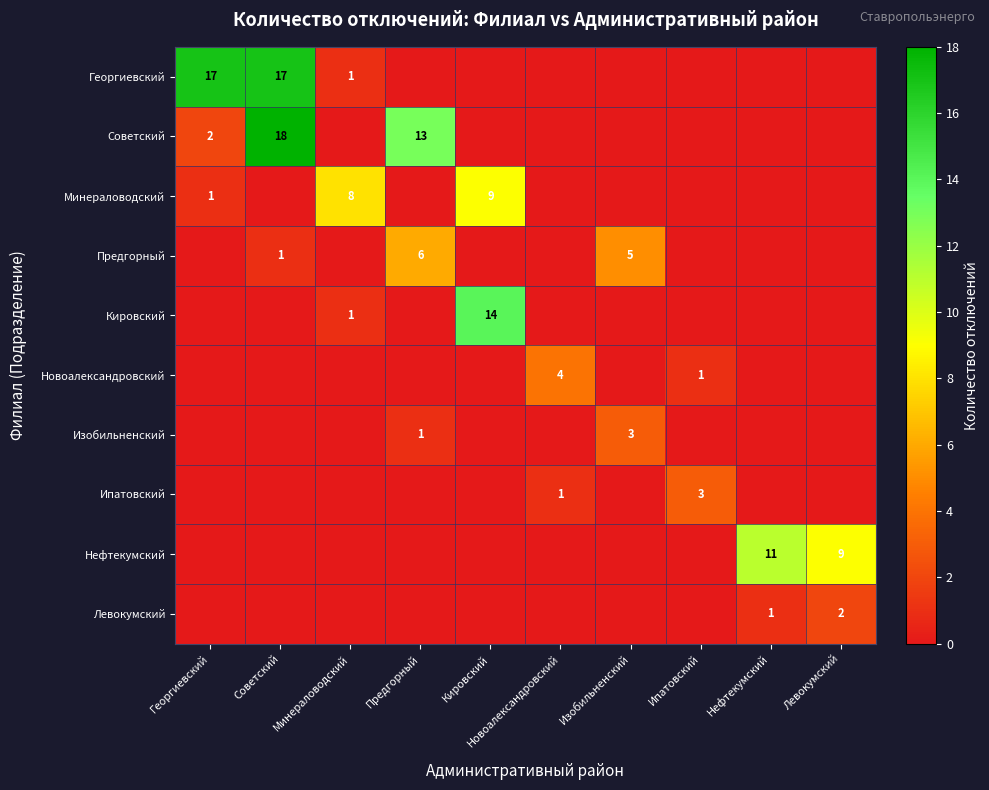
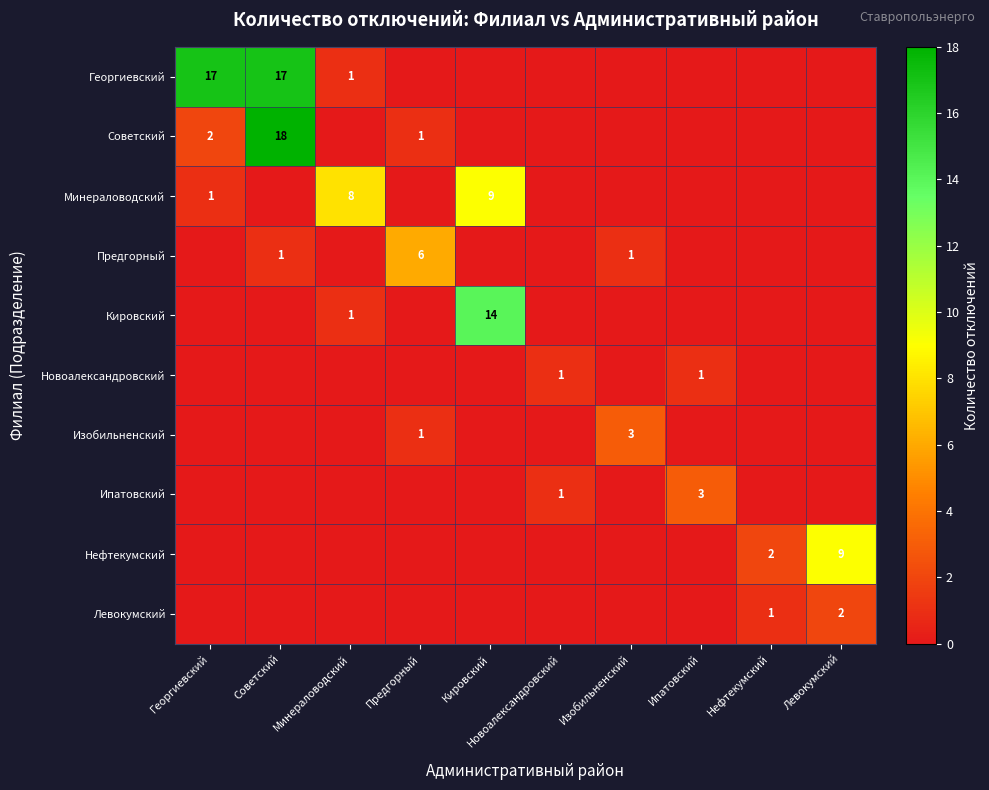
Советский, Предгорный: 13 -> 1
Предгорный, Изобильненский: 5 -> 1
Новоалександровский, Новоалександровский: 4 -> 1
Нефтекумский, Нефтекумский: 11 -> 2
